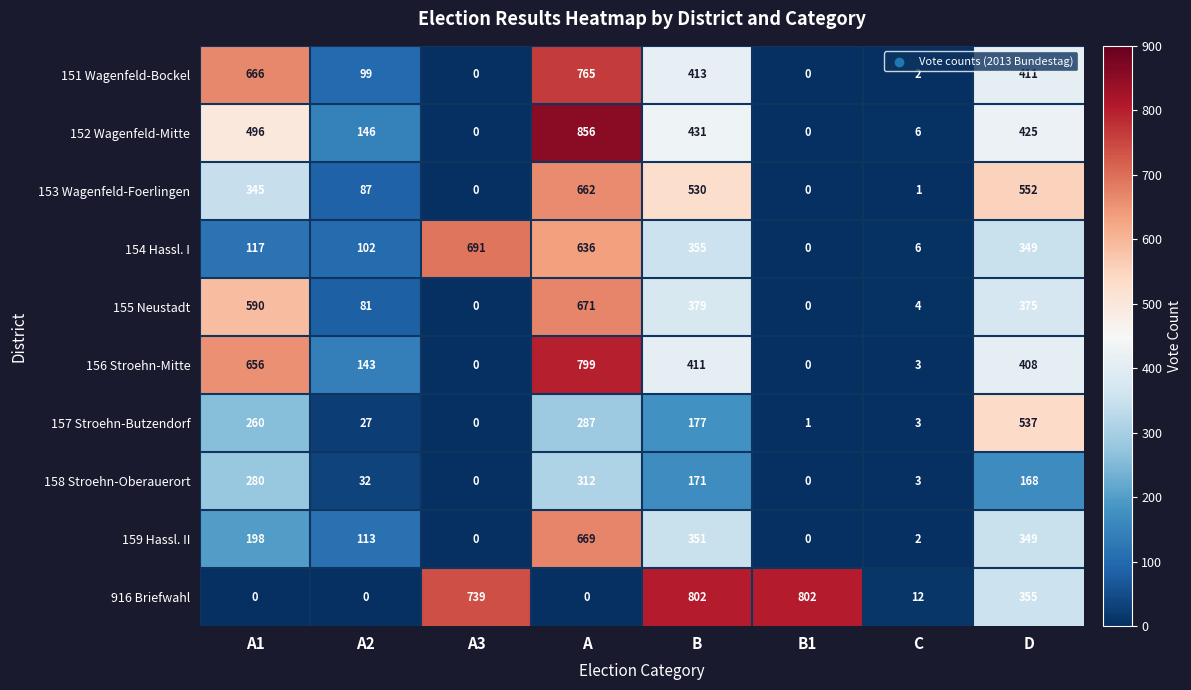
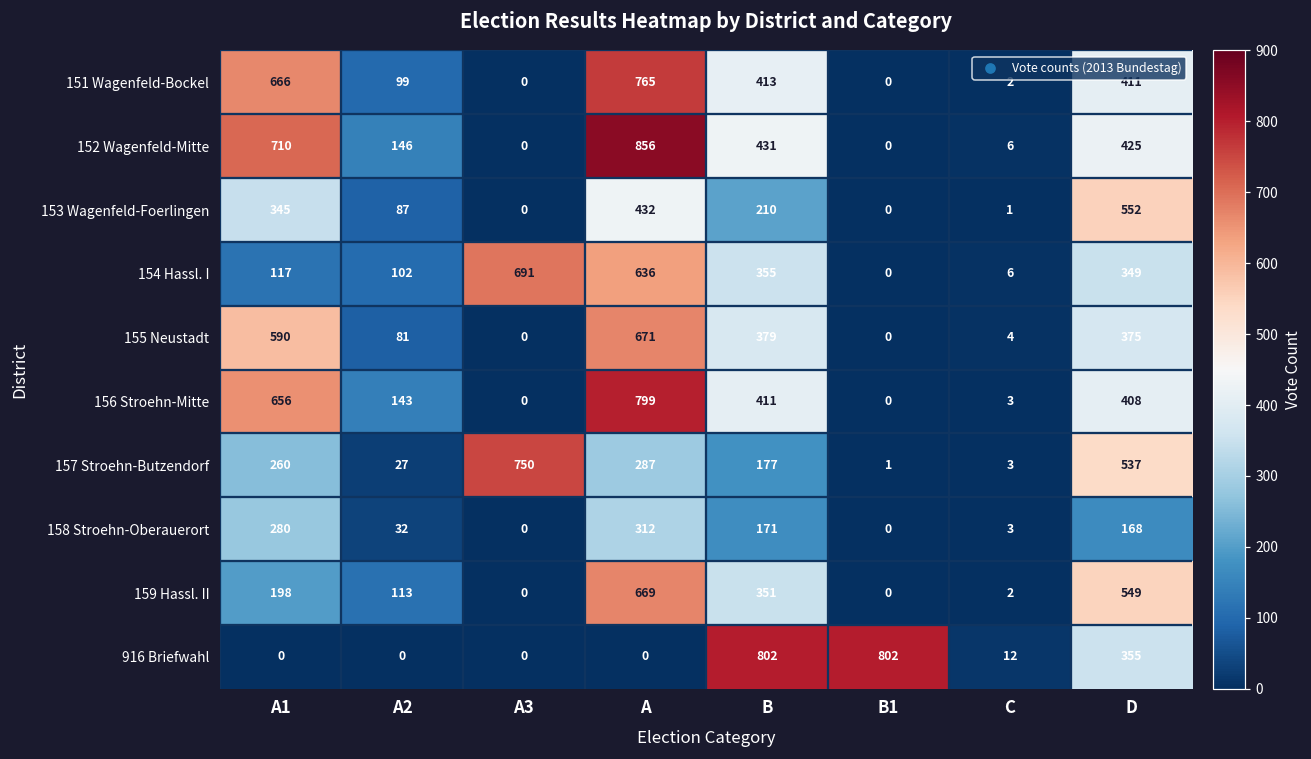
152 Wagenfeld-Mitte, A1: 496 -> 710
153 Wagenfeld-Foerlingen, A: 662 -> 432
153 Wagenfeld-Foerlingen, B: 530 -> 210
157 Stroehn-Butzendorf, A3: 0 -> 750
159 Hassl. II, D: 349 -> 549
916 Briefwahl, A3: 739 -> 0
